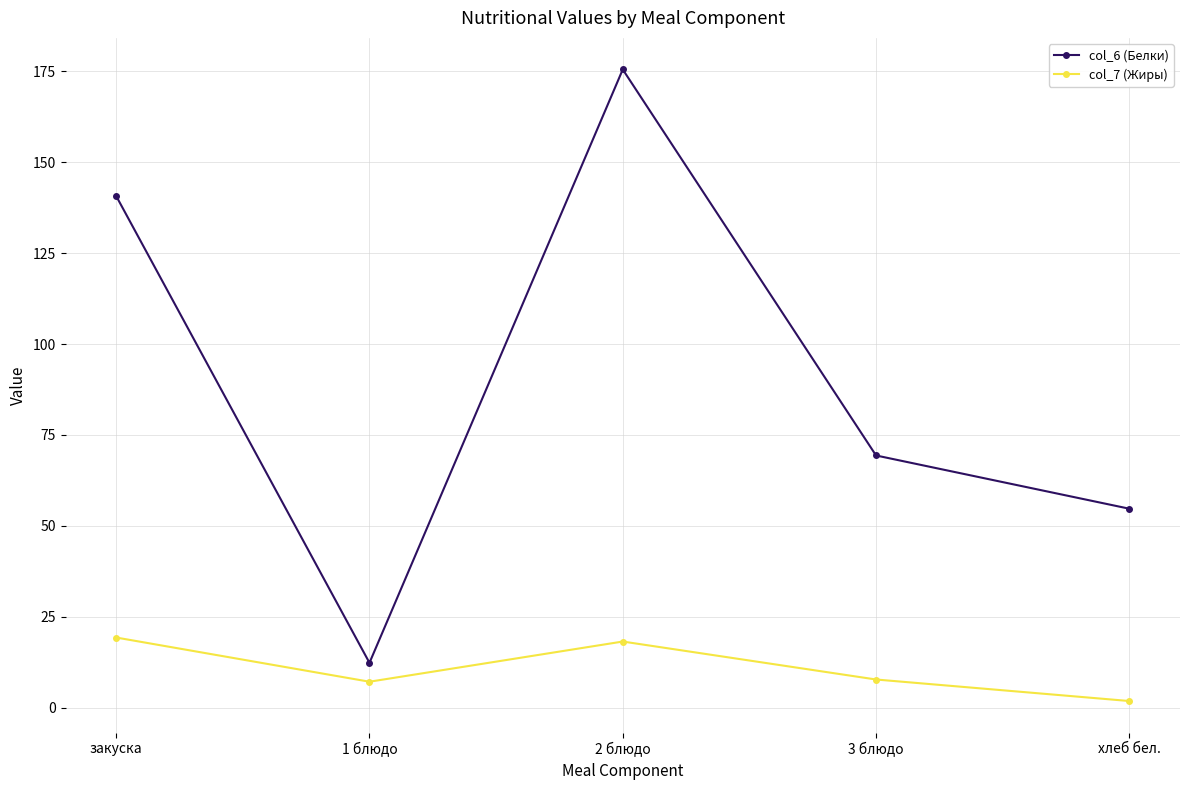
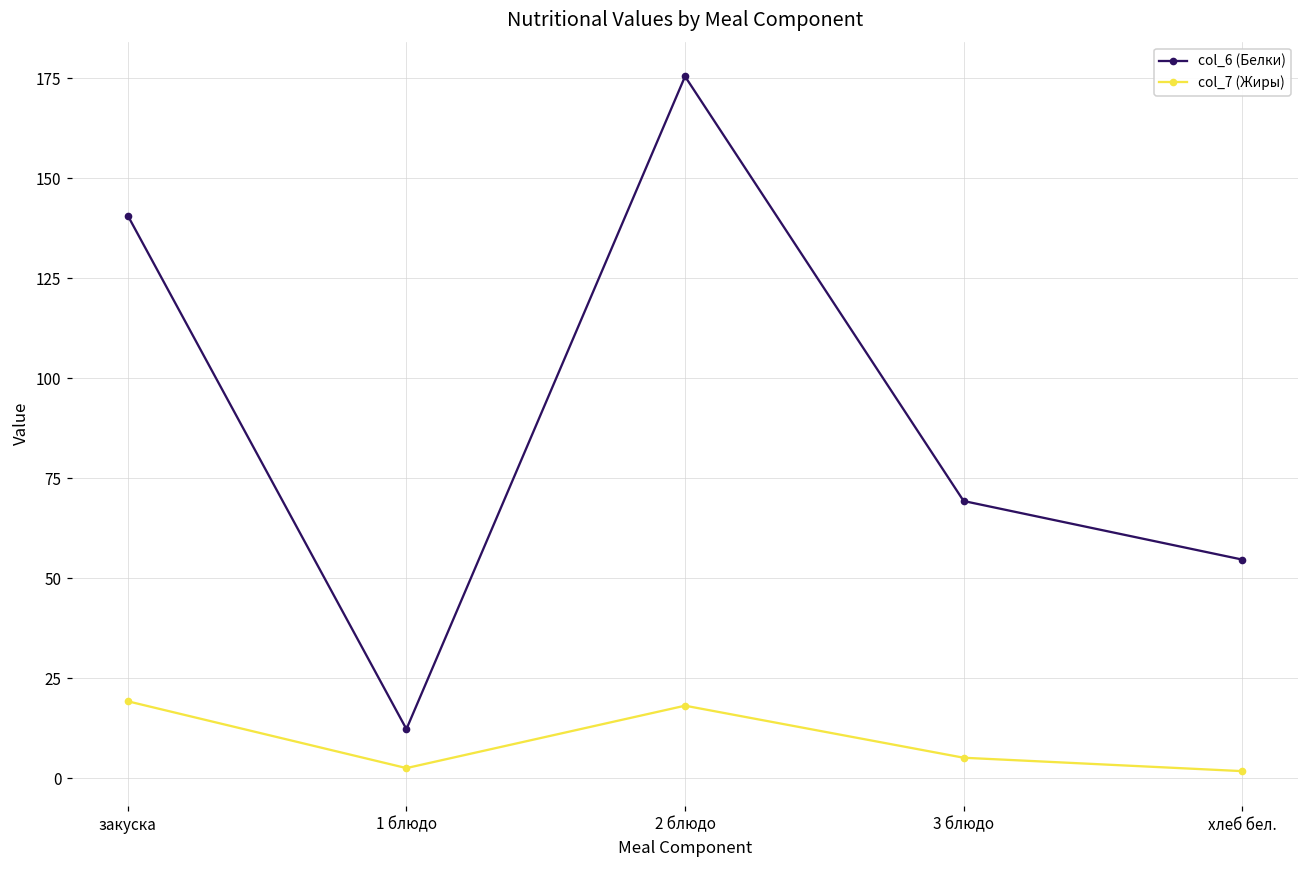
col_7 (Жиры), 1 блюдо: 7 -> 3
col_7 (Жиры), 3 блюдо: 8 -> 5
